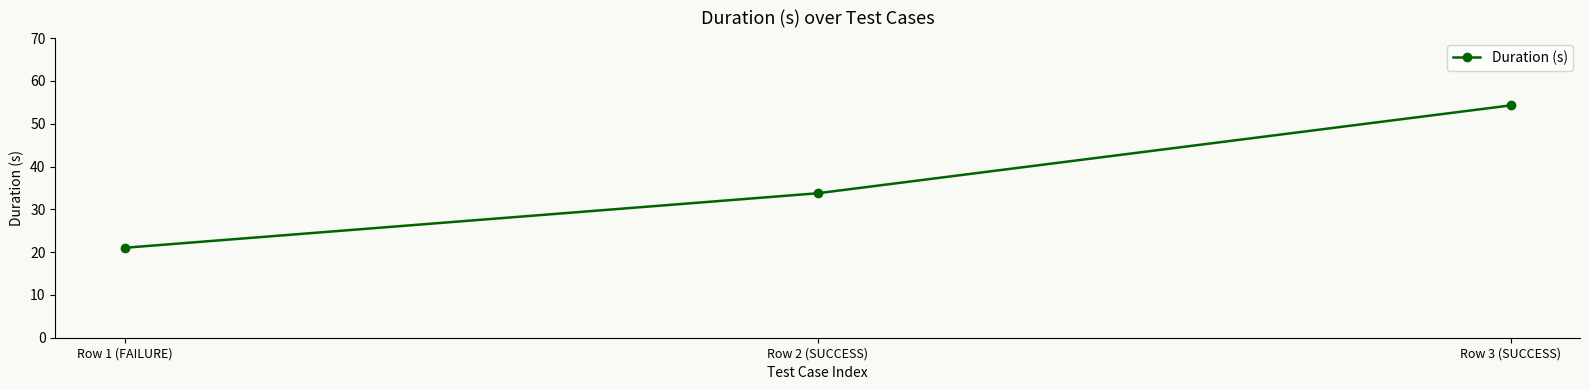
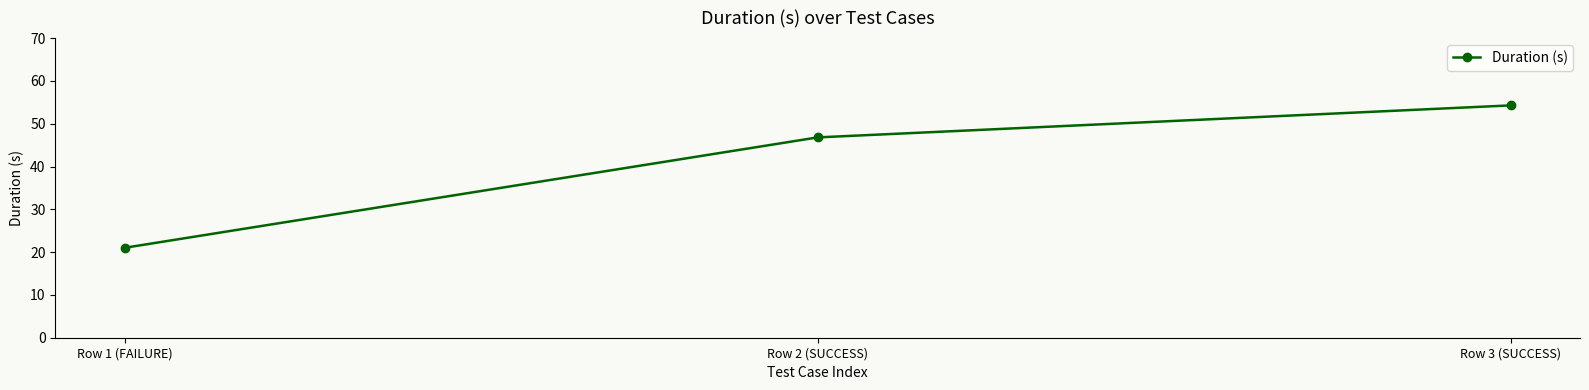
Row 2 (SUCCESS): 34 -> 47
